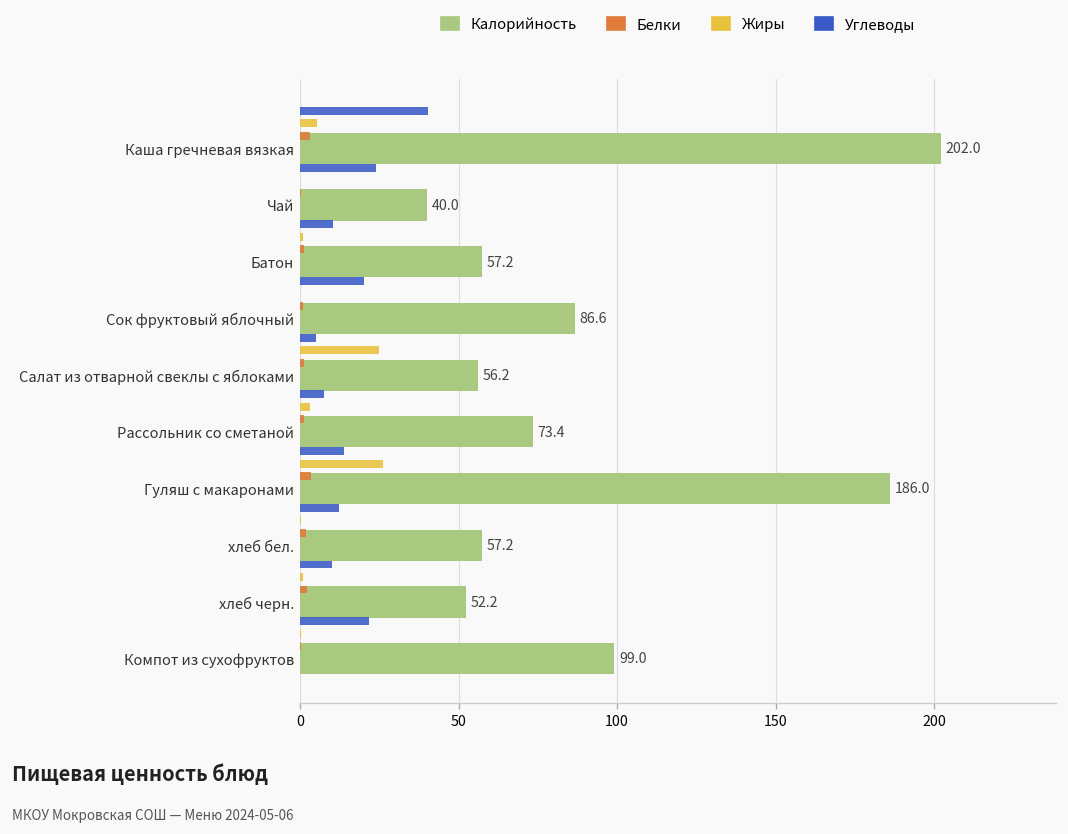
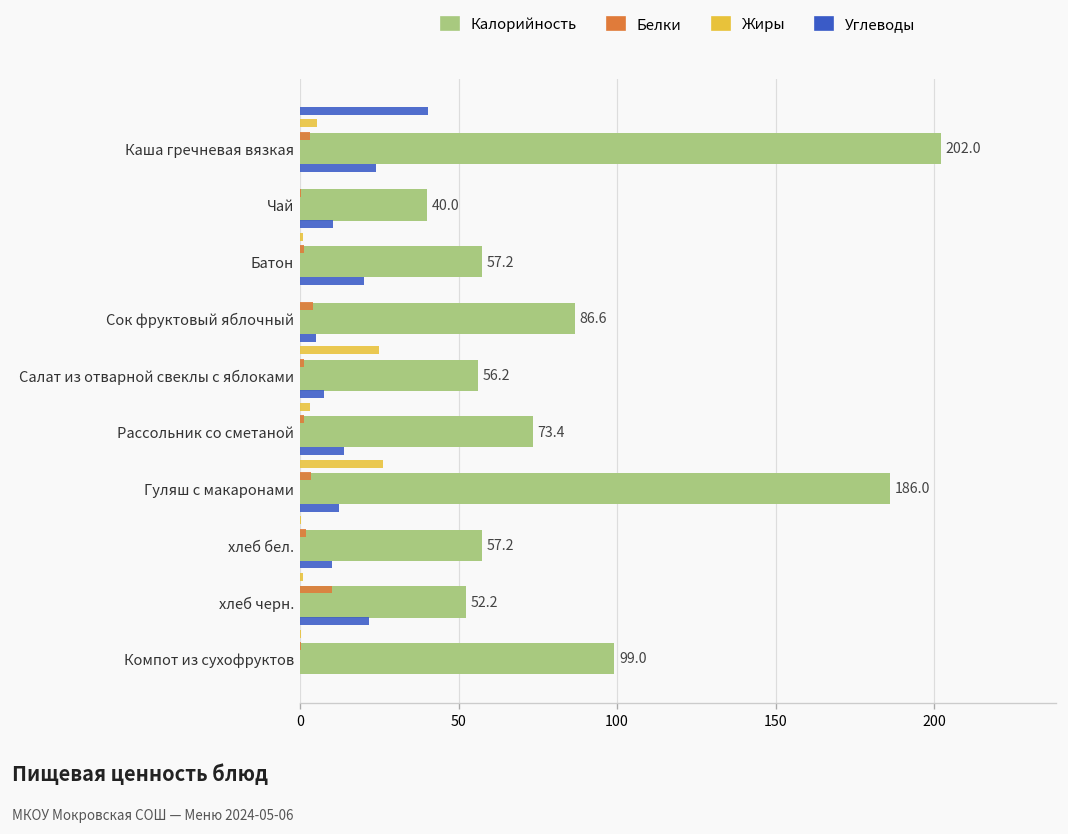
Белки, Сок фруктовый яблочный: 1 -> 4
Белки, хлеб черн.: 2 -> 10
